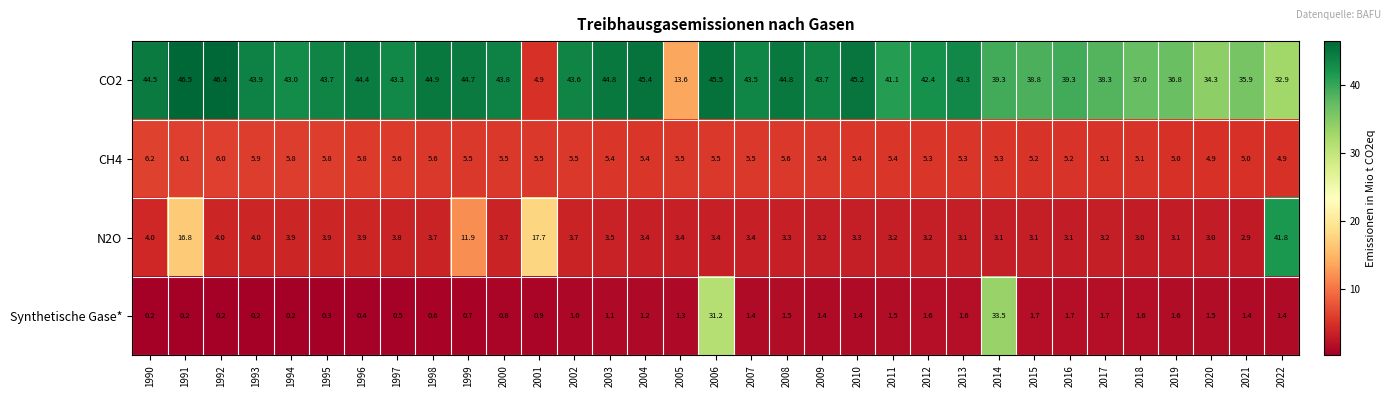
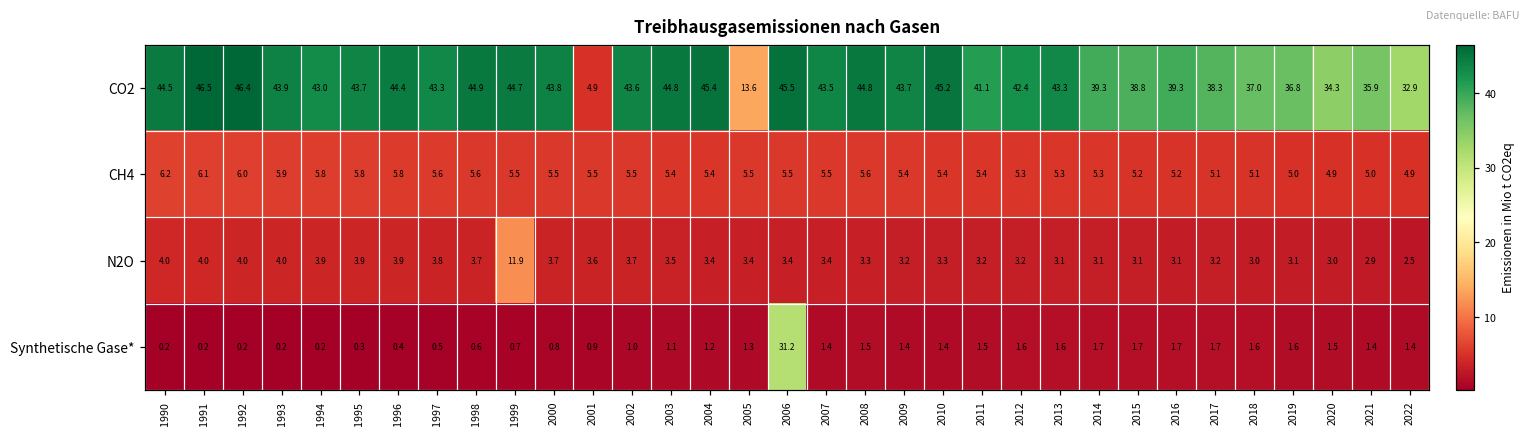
N2O, 1991: 16.8 -> 4.0
N2O, 2001: 17.7 -> 3.6
N2O, 2022: 41.8 -> 2.5
Synthetische Gase*, 2014: 33.5 -> 1.7
